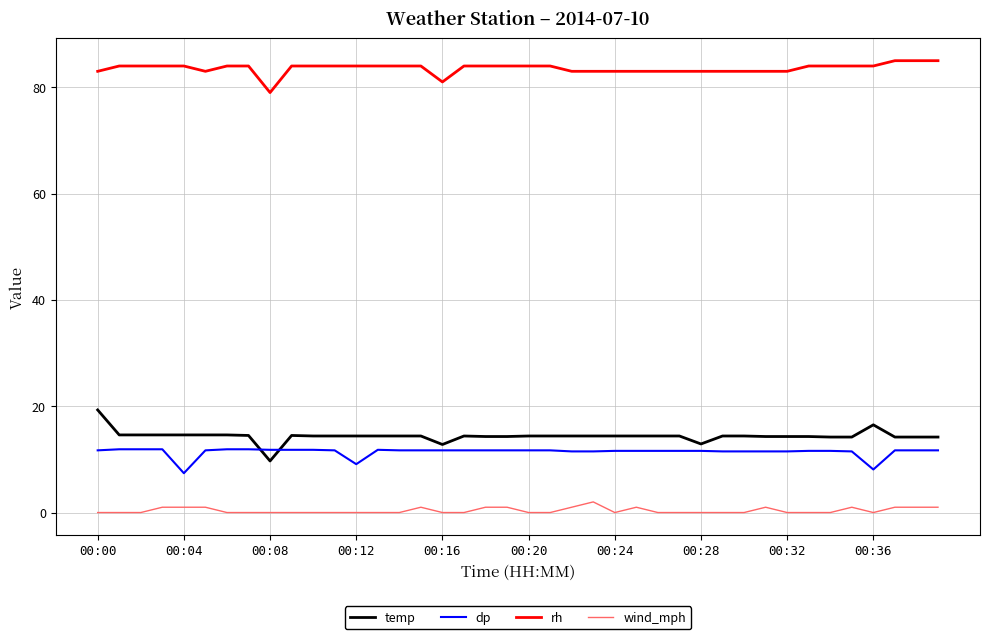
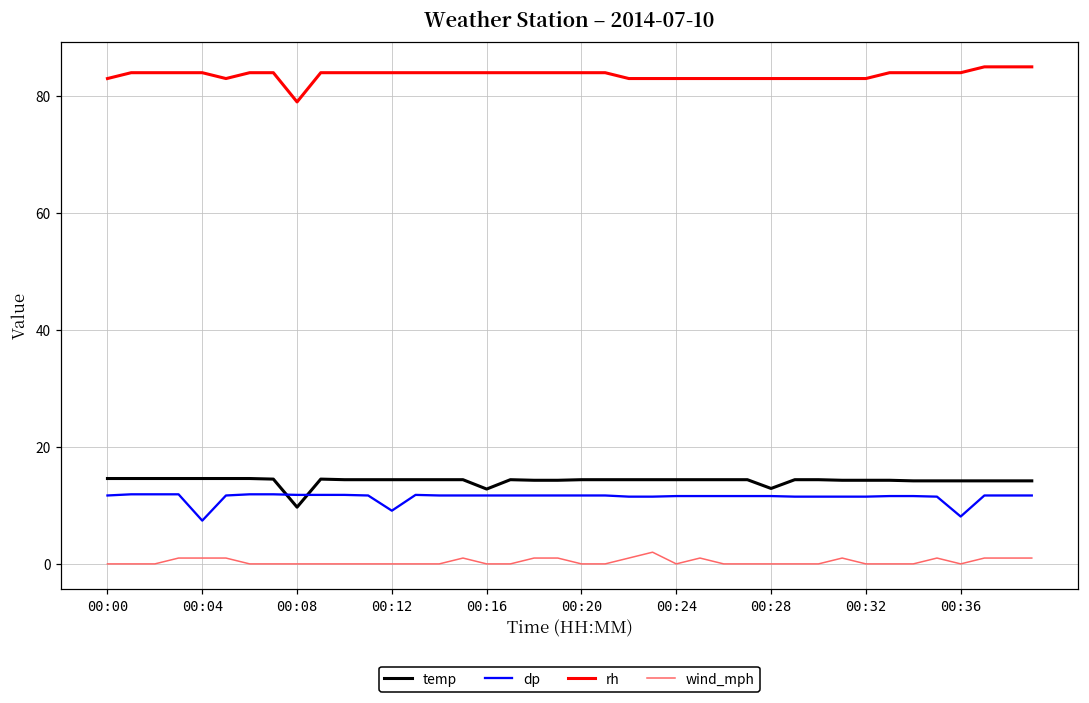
temp, 00:00: 19 -> 15
rh, 00:16: 81 -> 84
temp, 00:36: 17 -> 14
